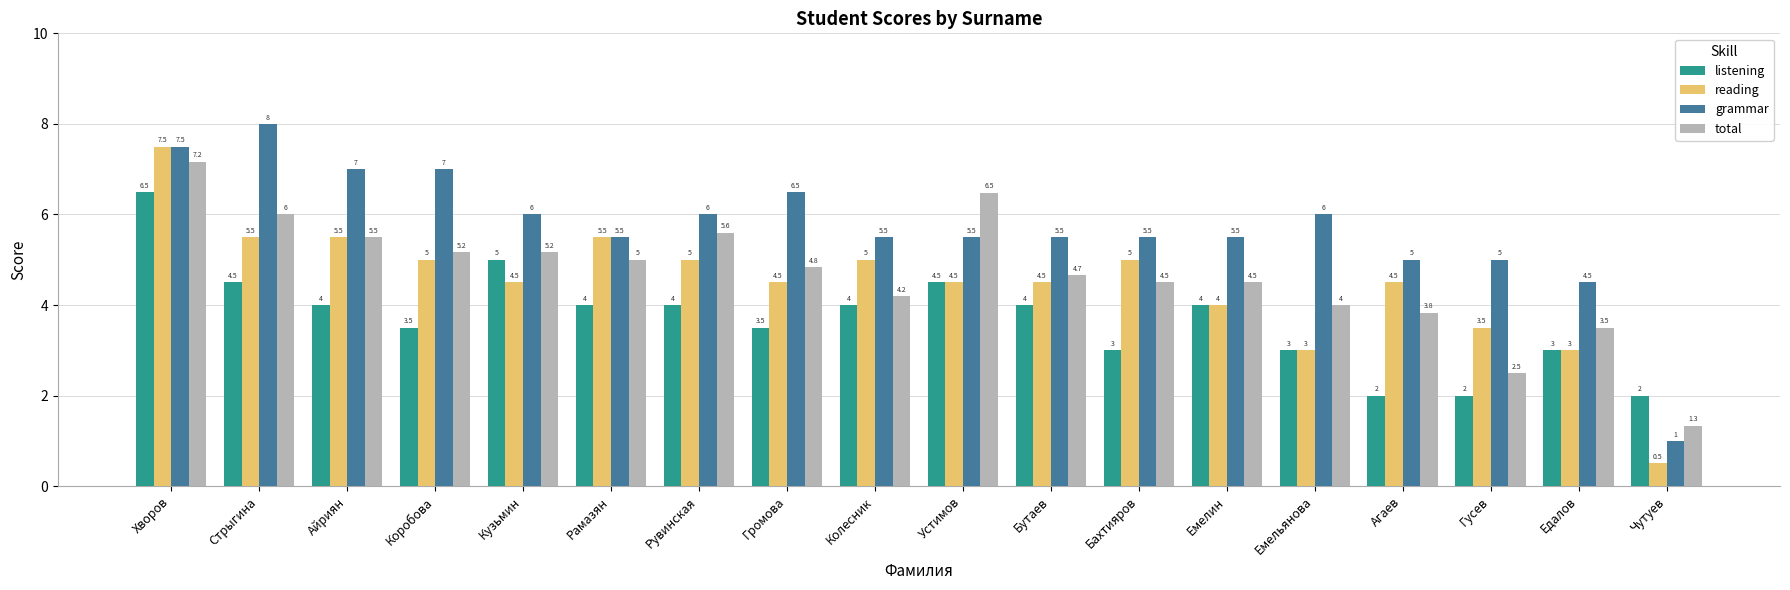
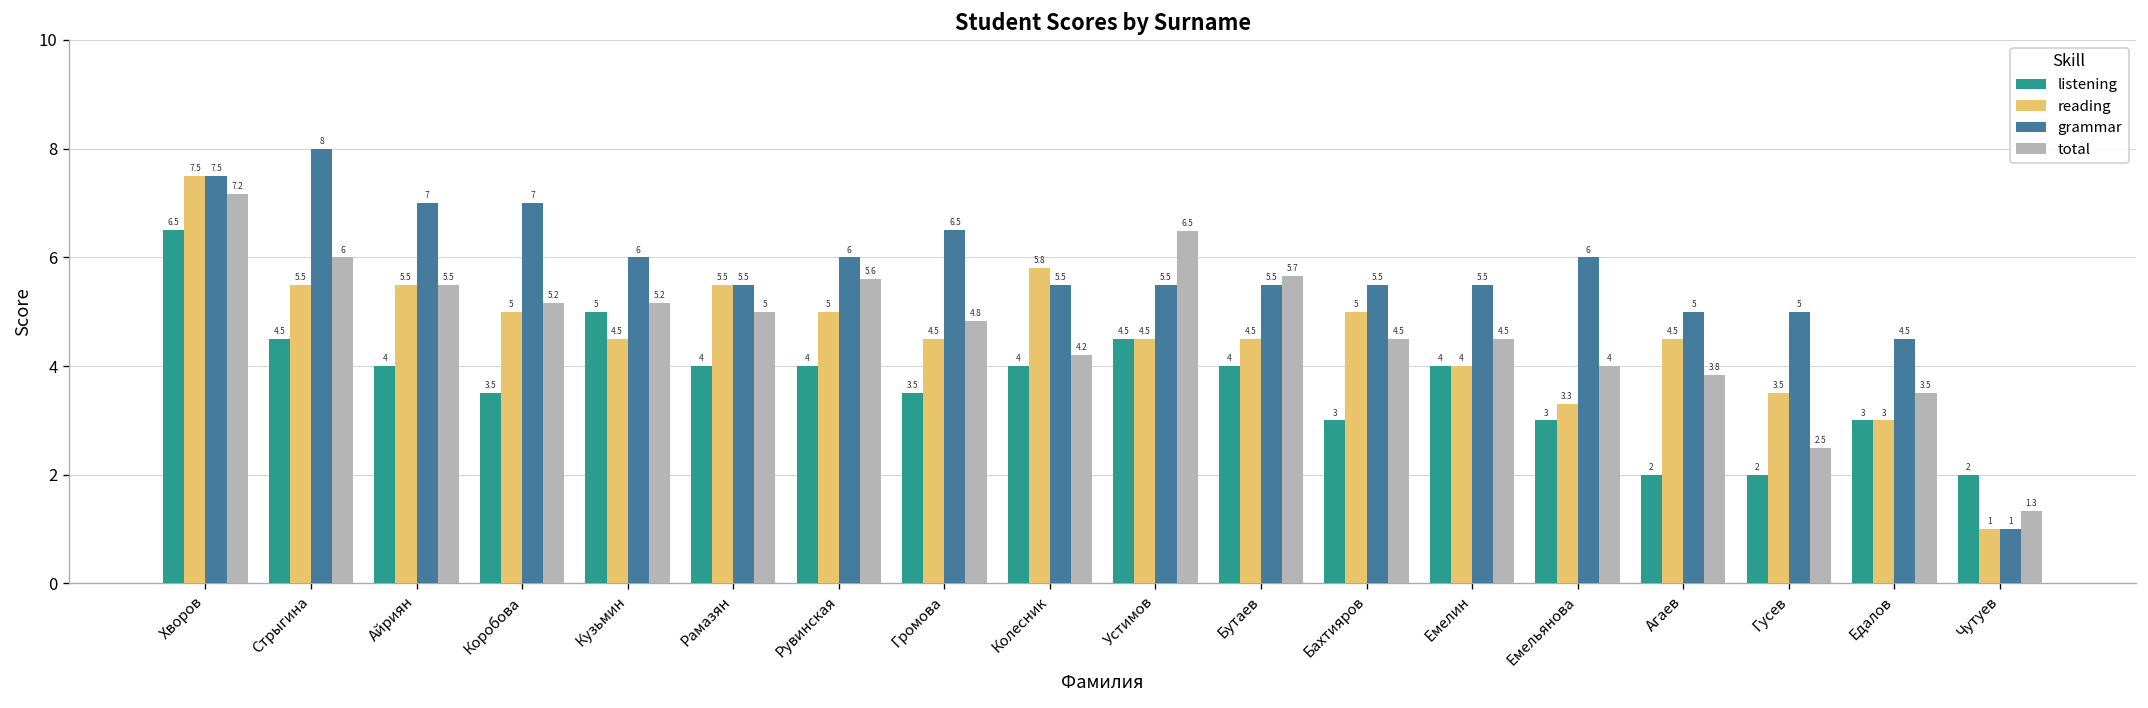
reading, Колесник: 5 -> 5.8
total, Бутаев: 4.7 -> 5.7
reading, Емельянова: 3 -> 3.3
reading, Чутуев: 0.5 -> 1
